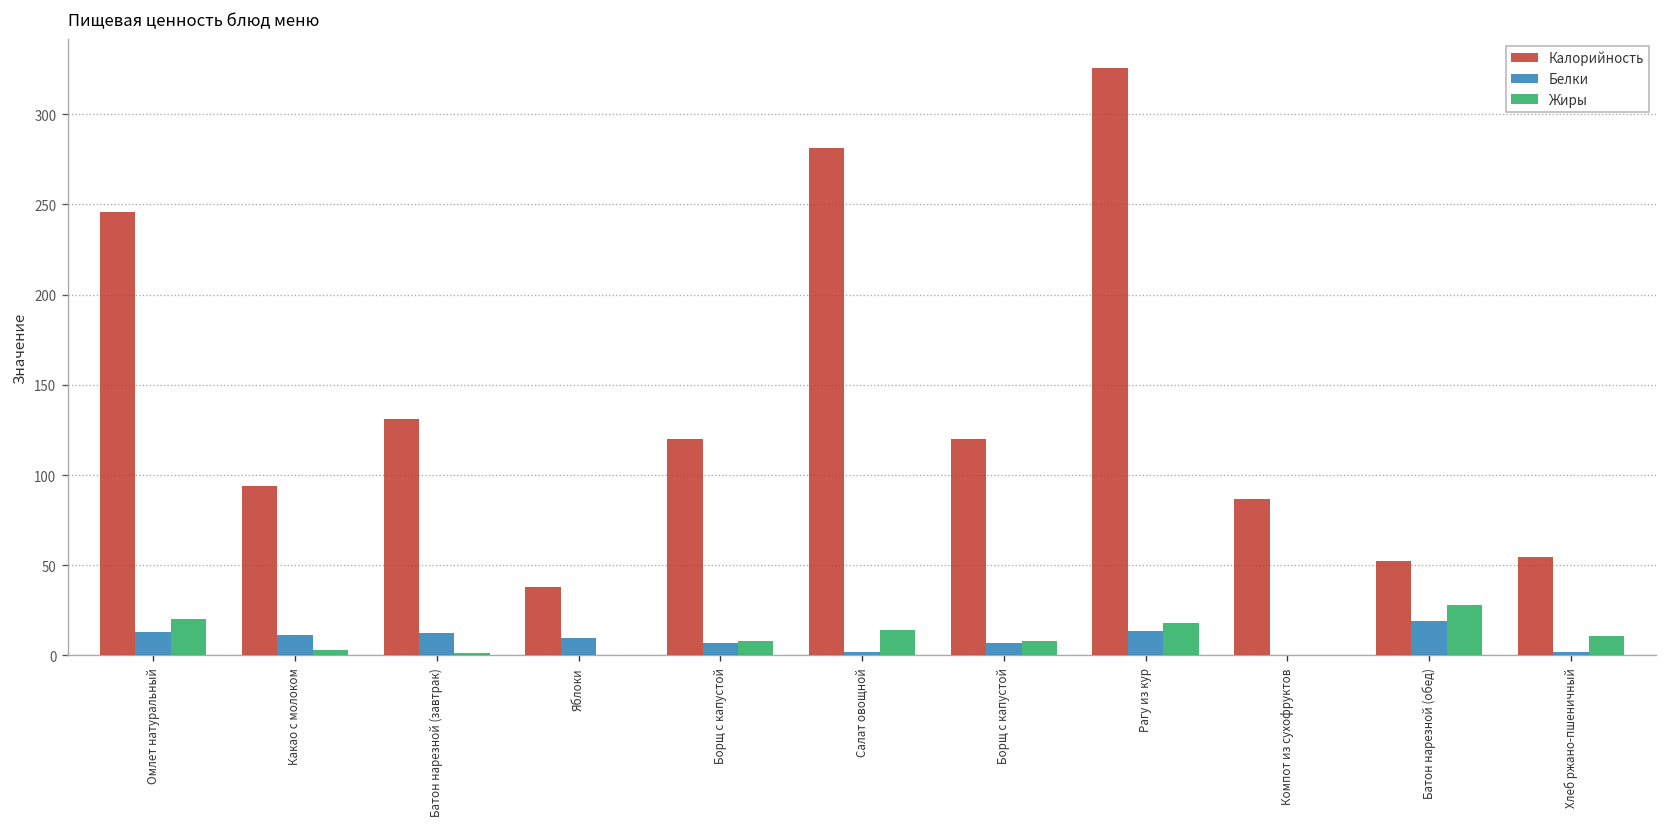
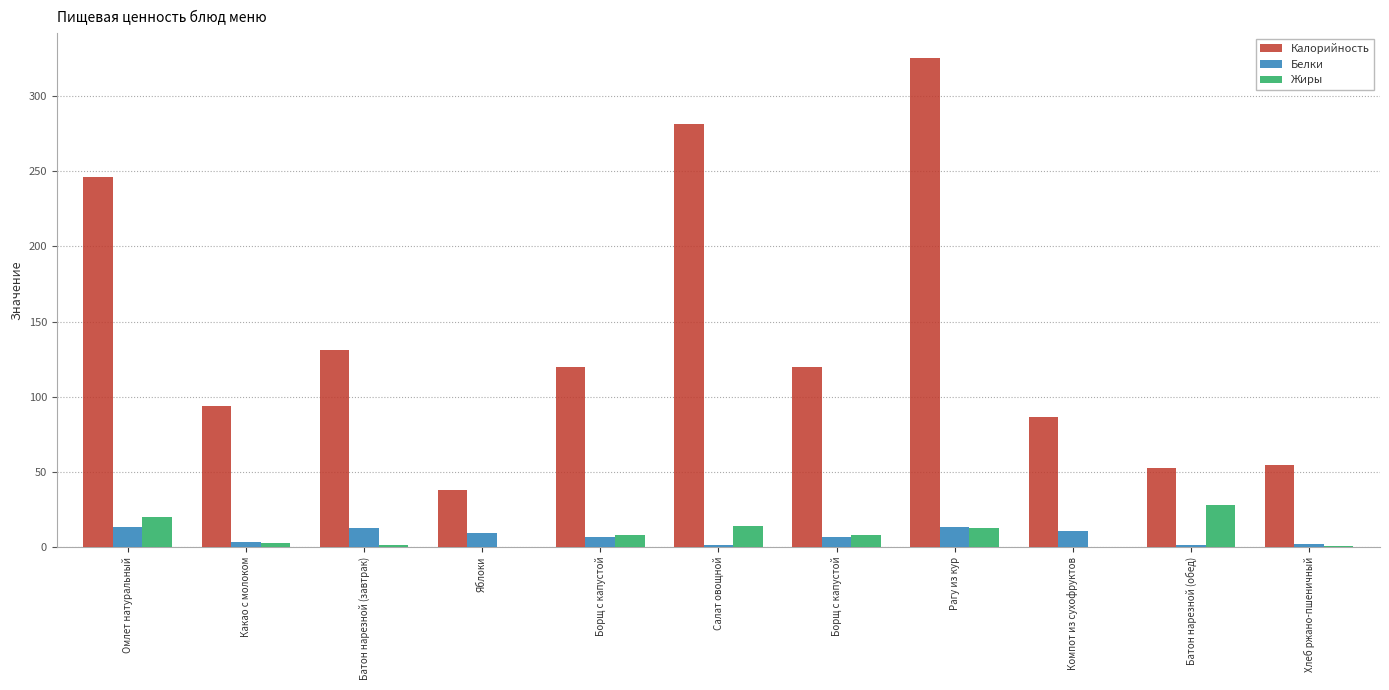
Белки, Какао с молоком: 11 -> 3
Жиры, Рагу из кур: 18 -> 13
Белки, Компот из сухофруктов: 0 -> 11
Белки, Батон нарезной (обед): 19 -> 2
Жиры, Хлеб ржано-пшеничный: 11 -> 0
